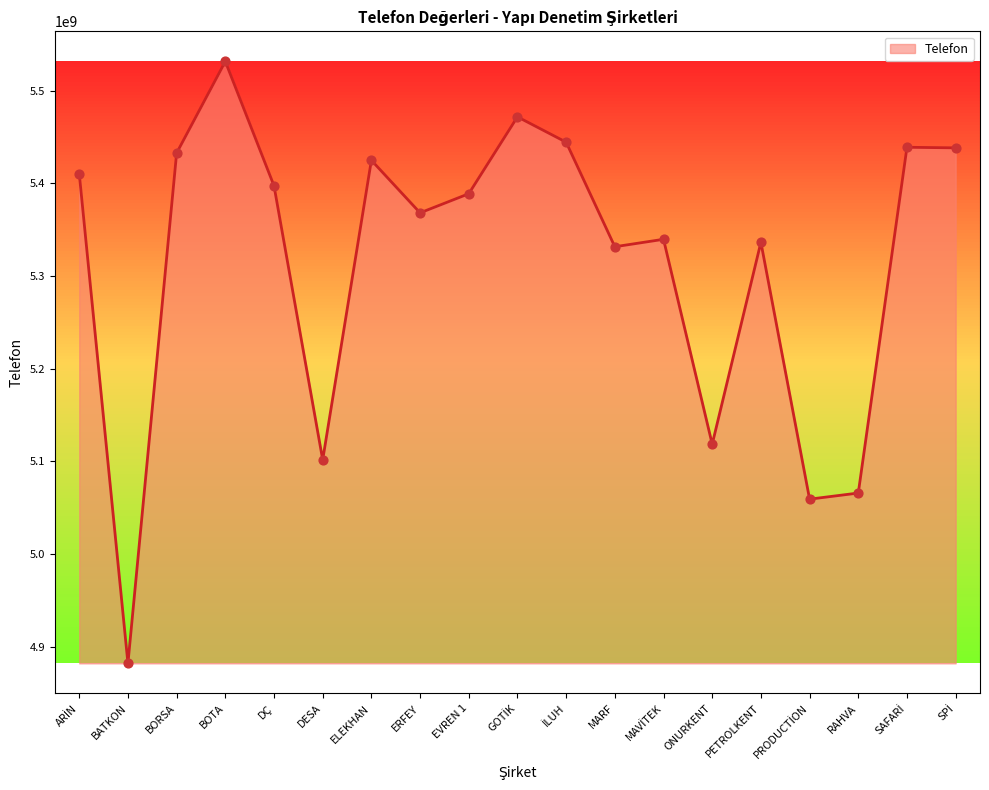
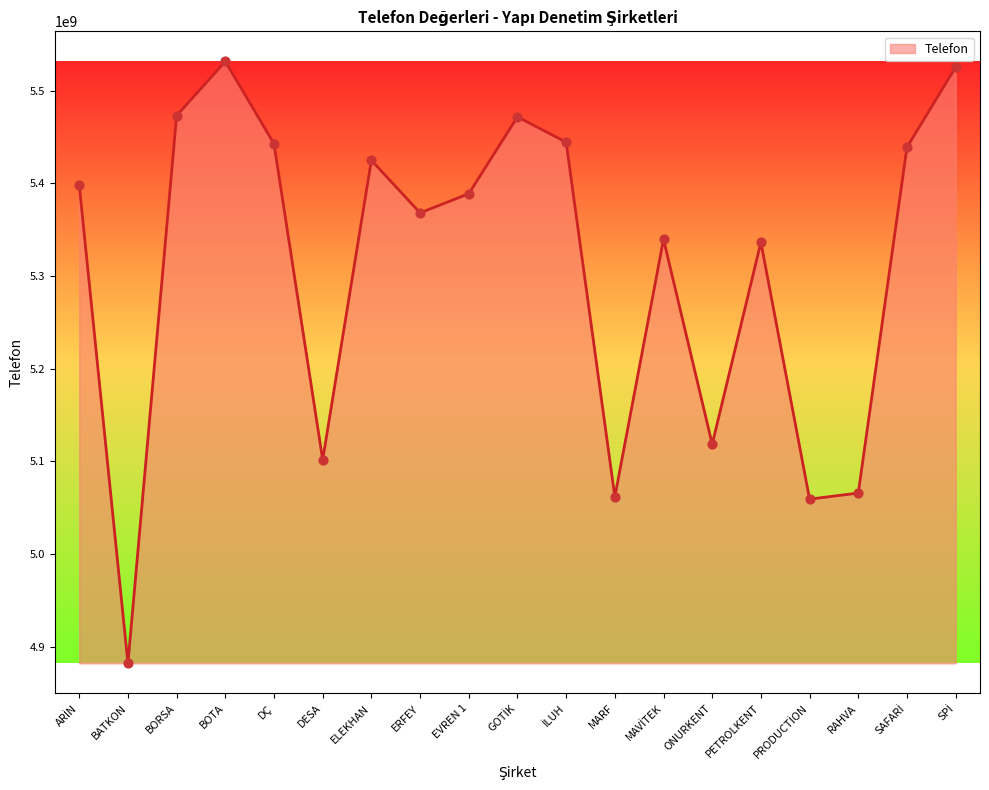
ARİN: 5410000000 -> 5400000000
BORSA: 5430000000 -> 5470000000
DÇ: 5400000000 -> 5440000000
MARF: 5330000000 -> 5060000000
SPİ: 5440000000 -> 5530000000
